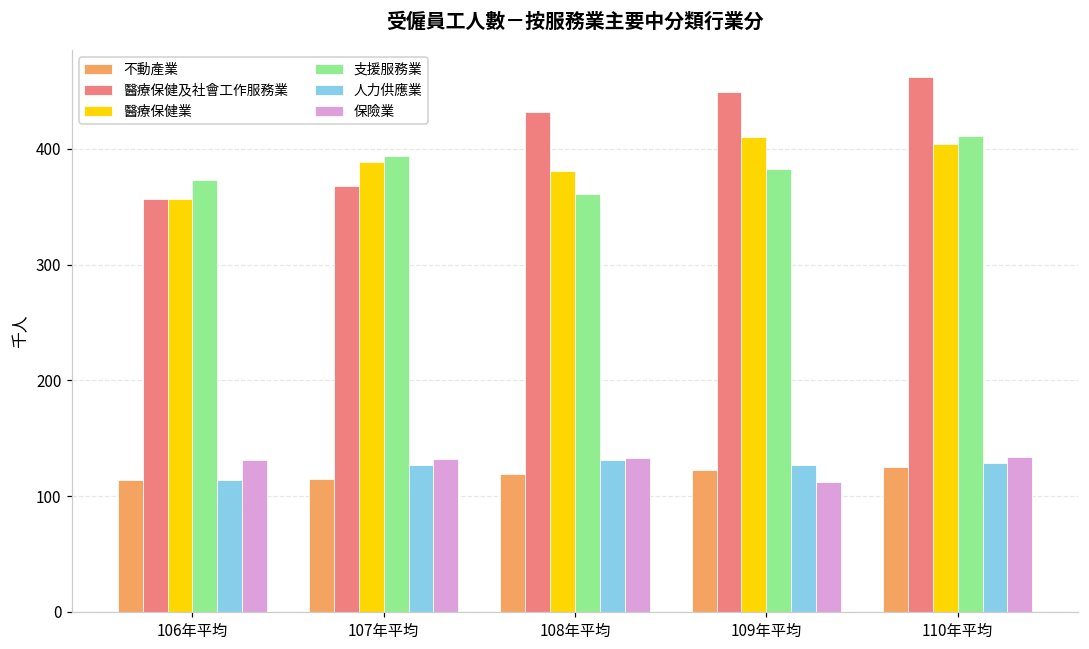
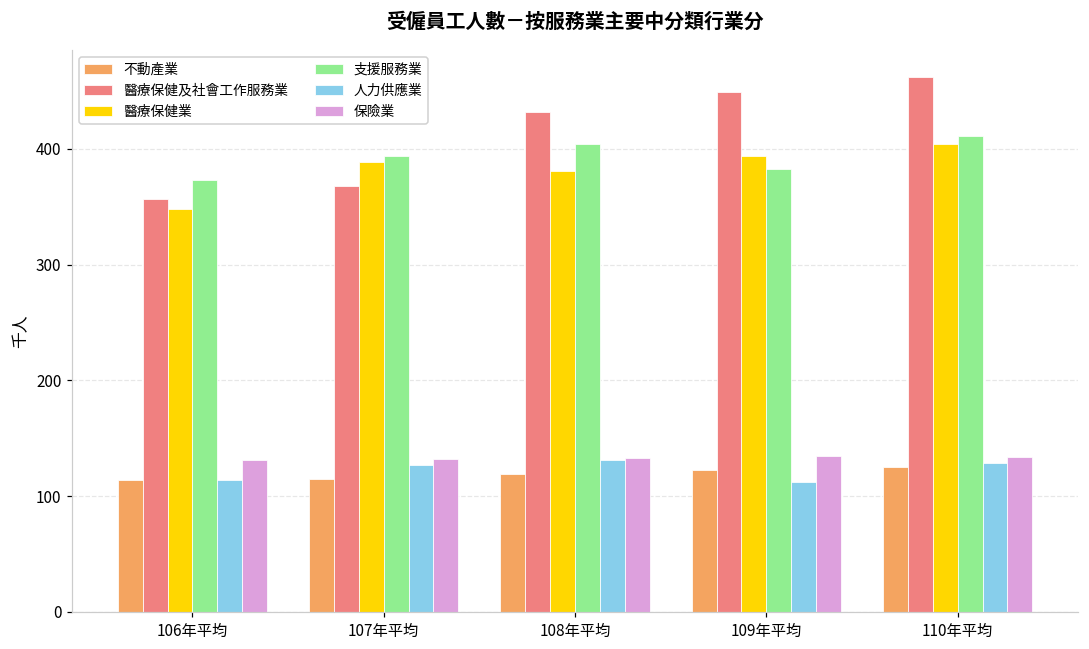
醫療保健業, 106年平均: 357 -> 348
支援服務業, 108年平均: 361 -> 404
醫療保健業, 109年平均: 410 -> 394
人力供應業, 109年平均: 127 -> 112
保險業, 109年平均: 112 -> 135
